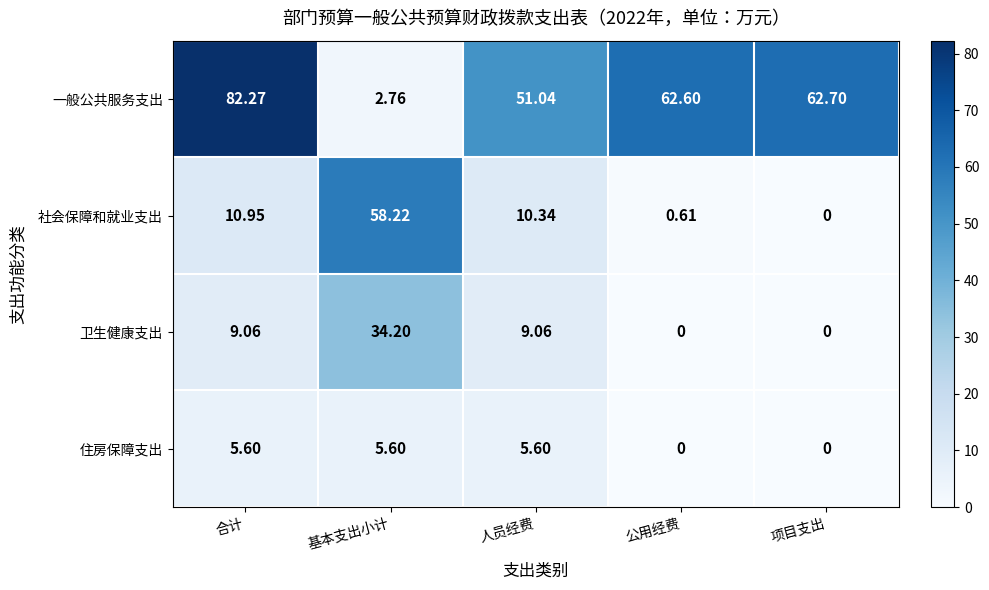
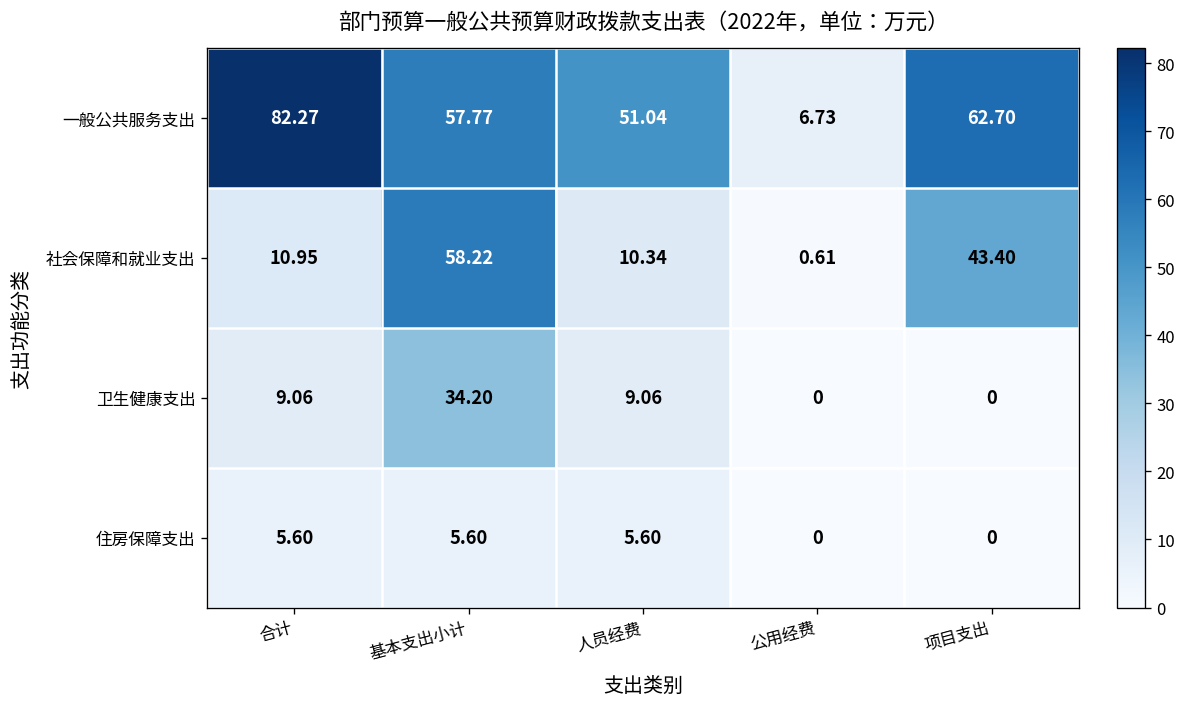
一般公共服务支出, 基本支出小计: 2.76 -> 57.77
一般公共服务支出, 公用经费: 62.60 -> 6.73
社会保障和就业支出, 项目支出: 0 -> 43.40
